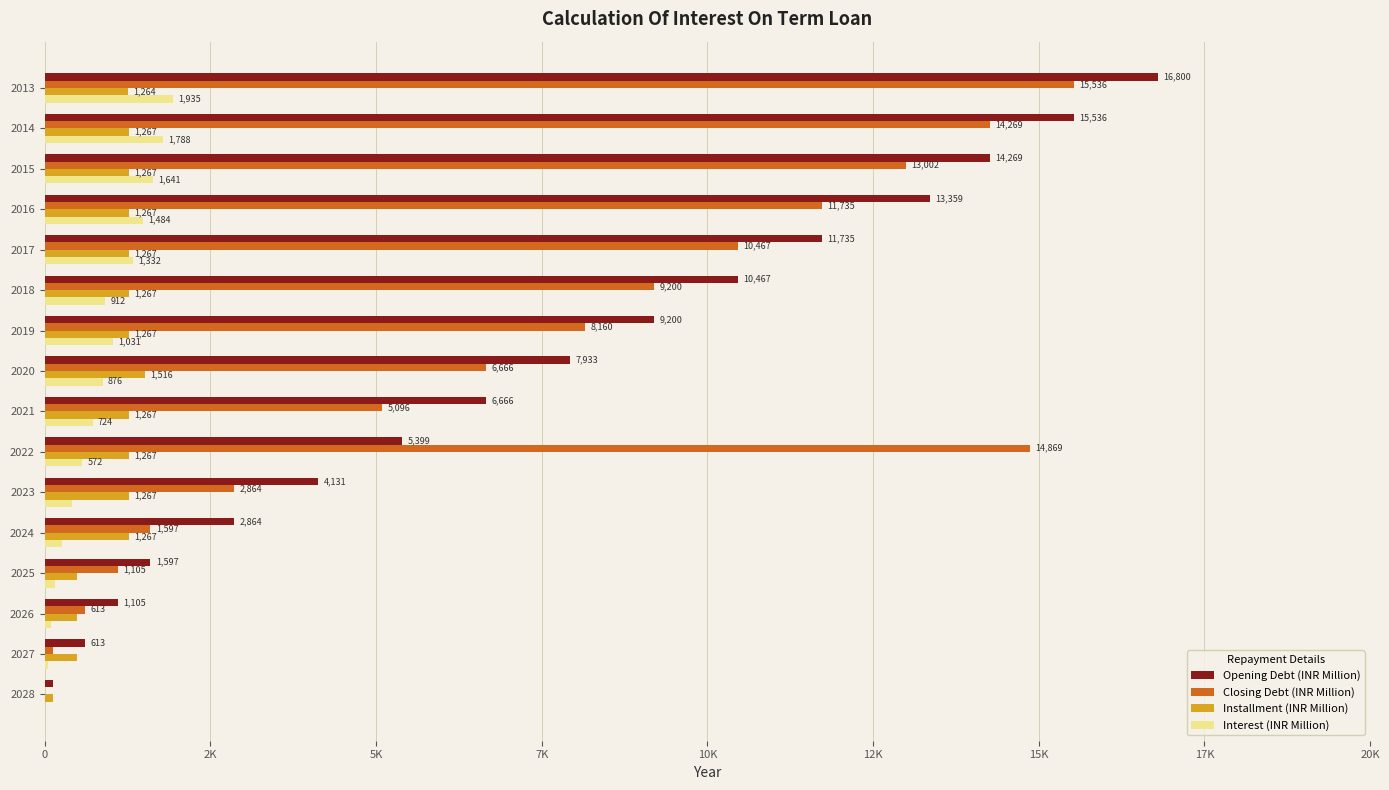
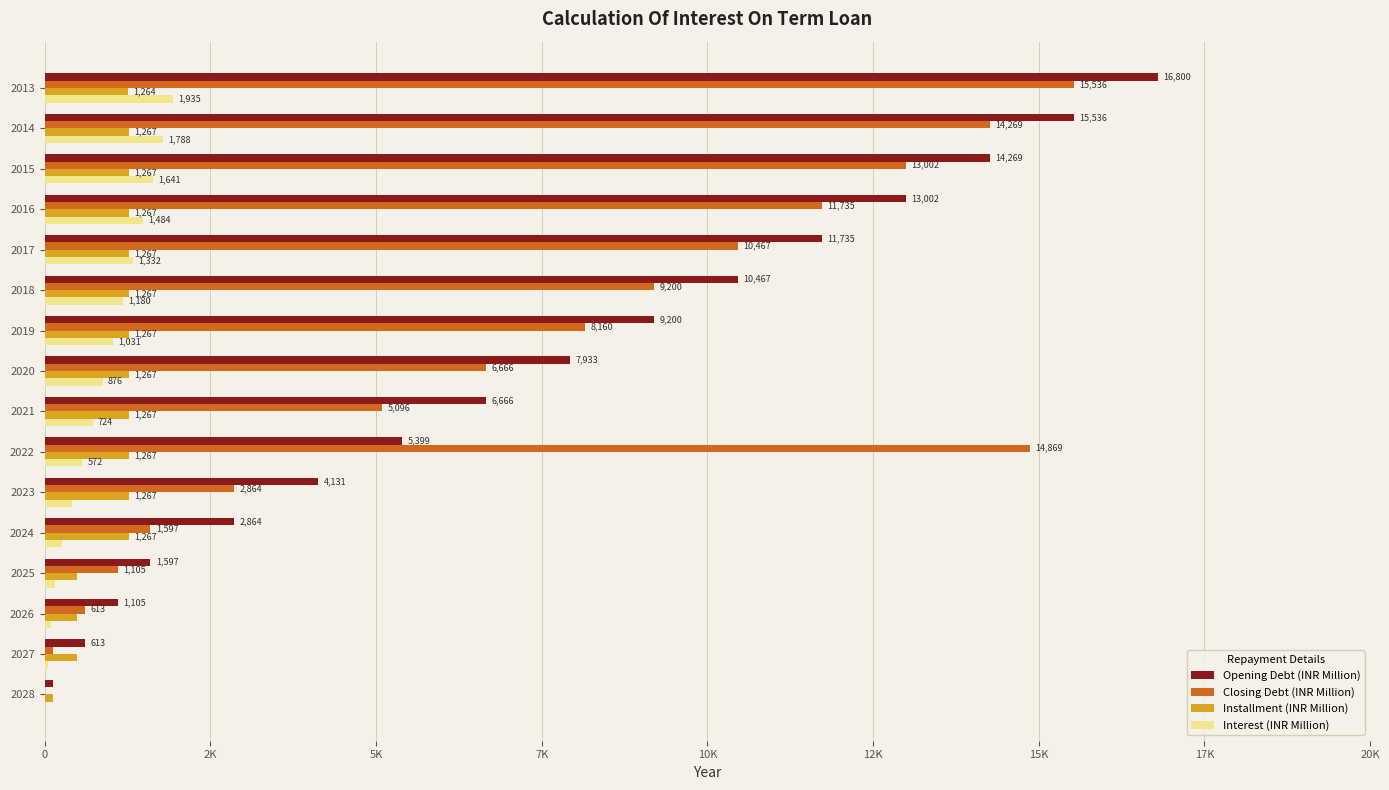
Opening Debt (INR Million), 2016: 13,359 -> 13,002
Interest (INR Million), 2018: 912 -> 1,180
Installment (INR Million), 2020: 1,516 -> 1,267
